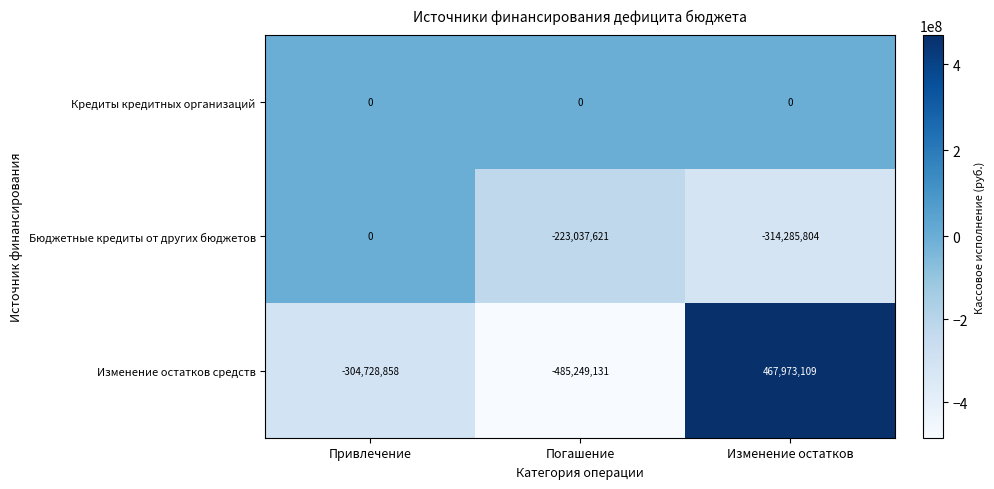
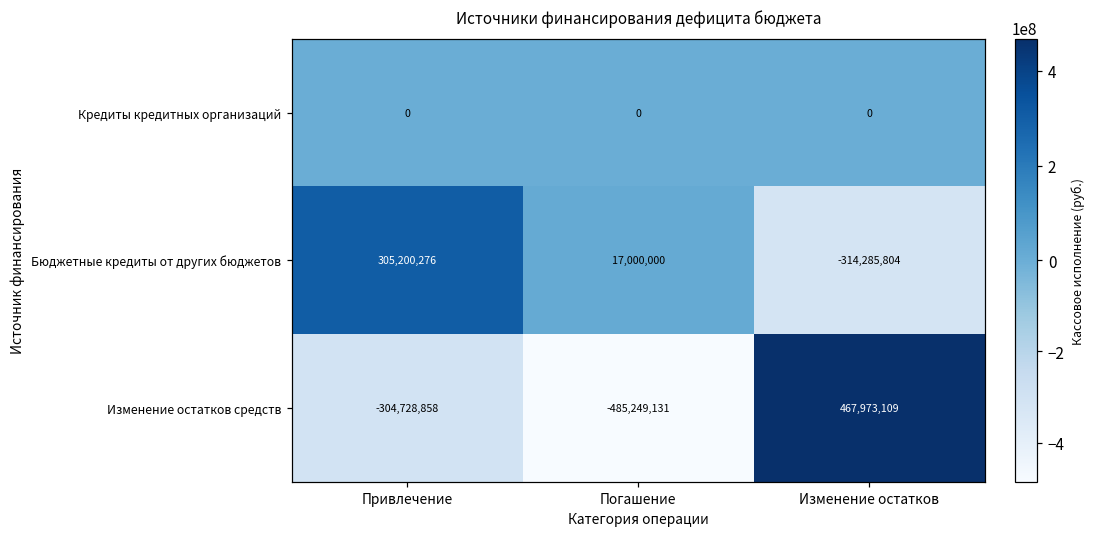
Бюджетные кредиты от других бюджетов, Привлечение: 0 -> 305,200,276
Бюджетные кредиты от других бюджетов, Погашение: -223,037,621 -> 17,000,000
